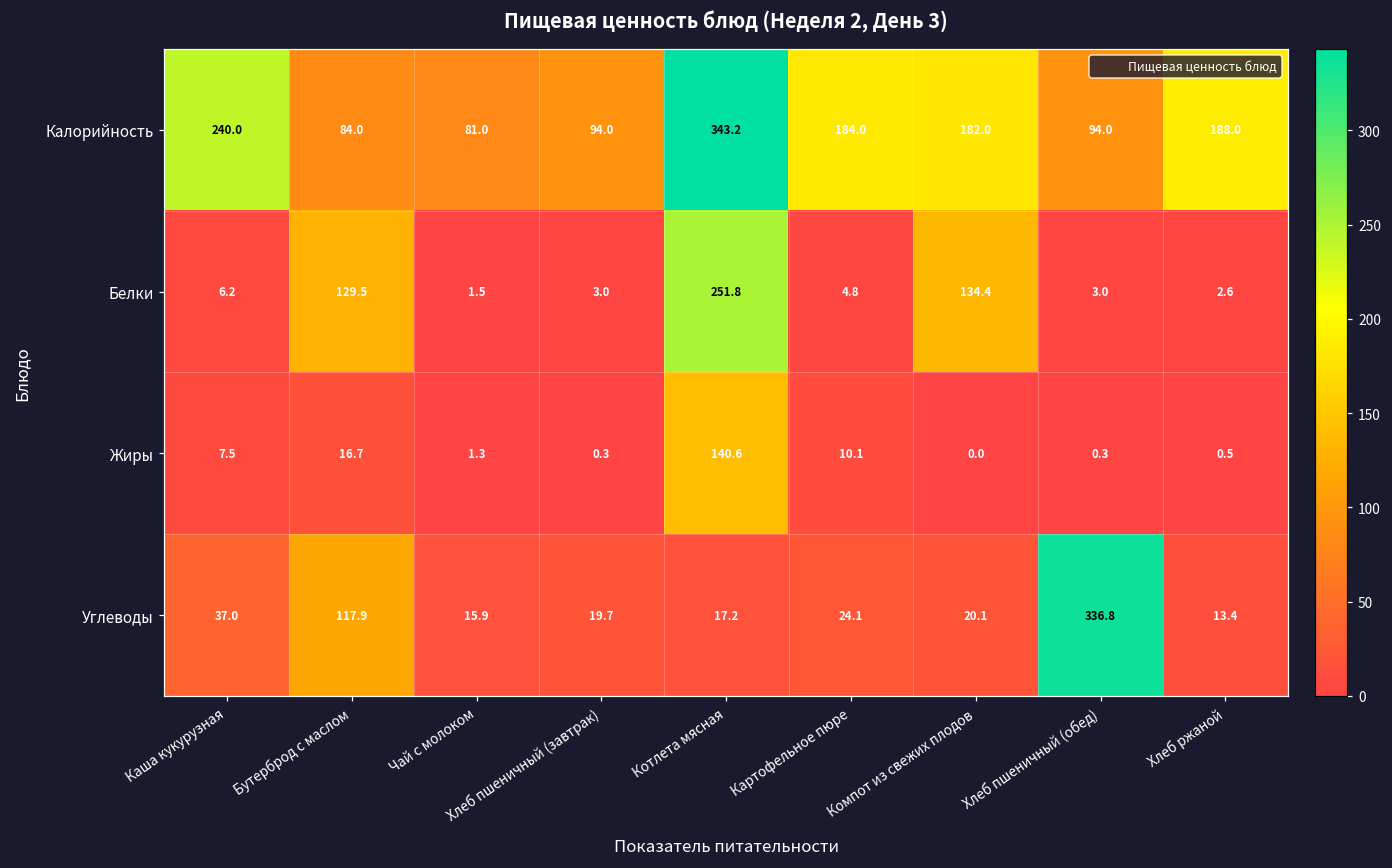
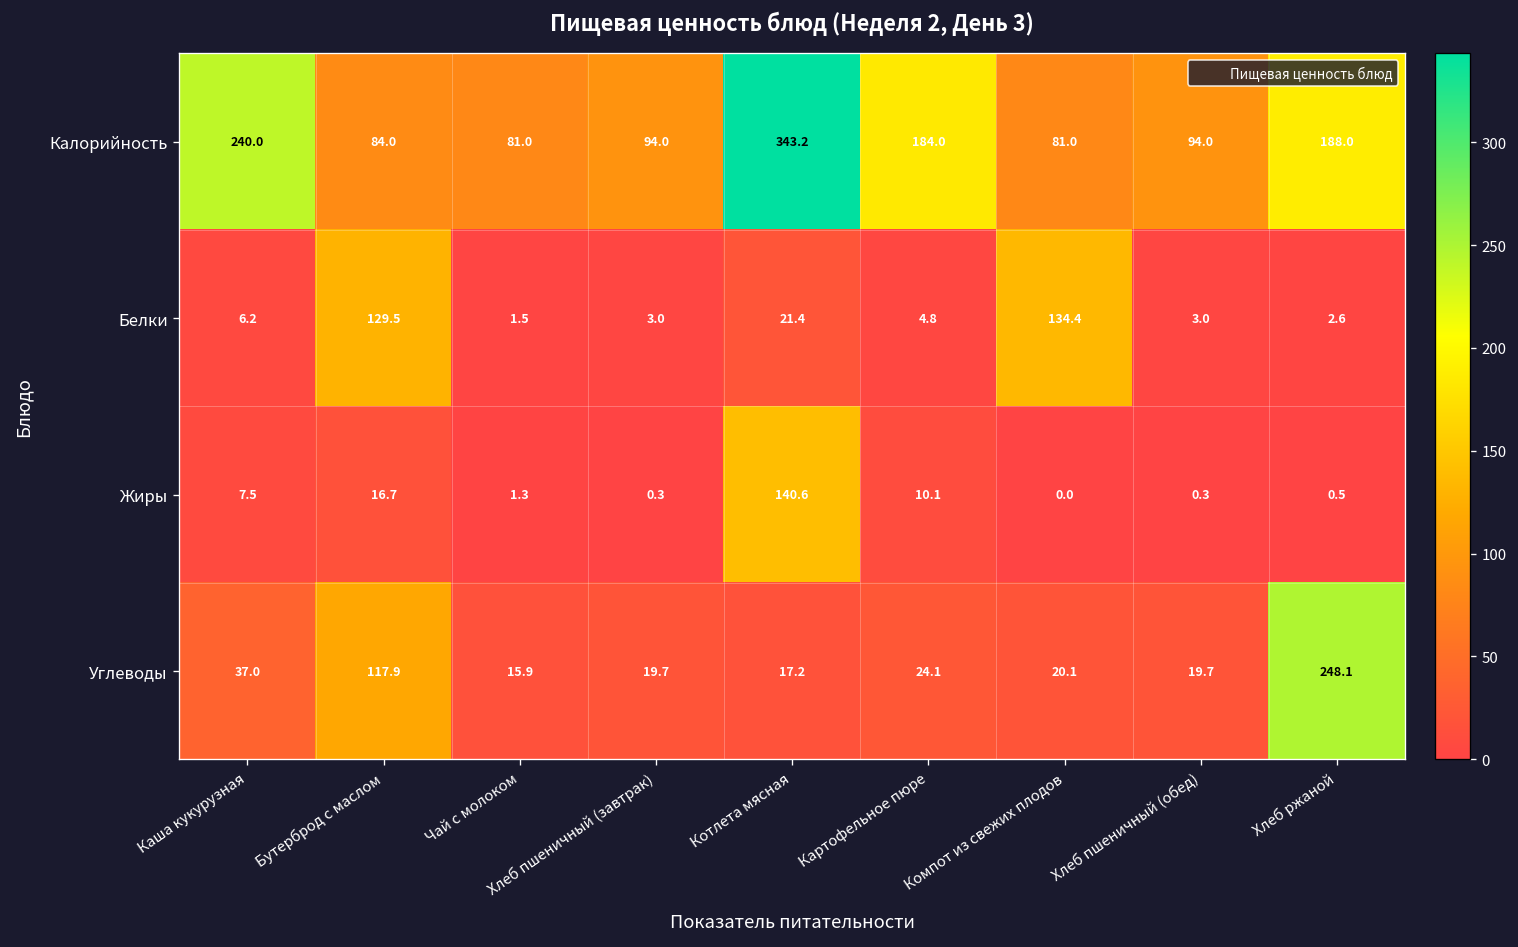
Калорийность, Компот из свежих плодов: 182.0 -> 81.0
Белки, Котлета мясная: 251.8 -> 21.4
Углеводы, Хлеб пшеничный (обед): 336.8 -> 19.7
Углеводы, Хлеб ржаной: 13.4 -> 248.1
